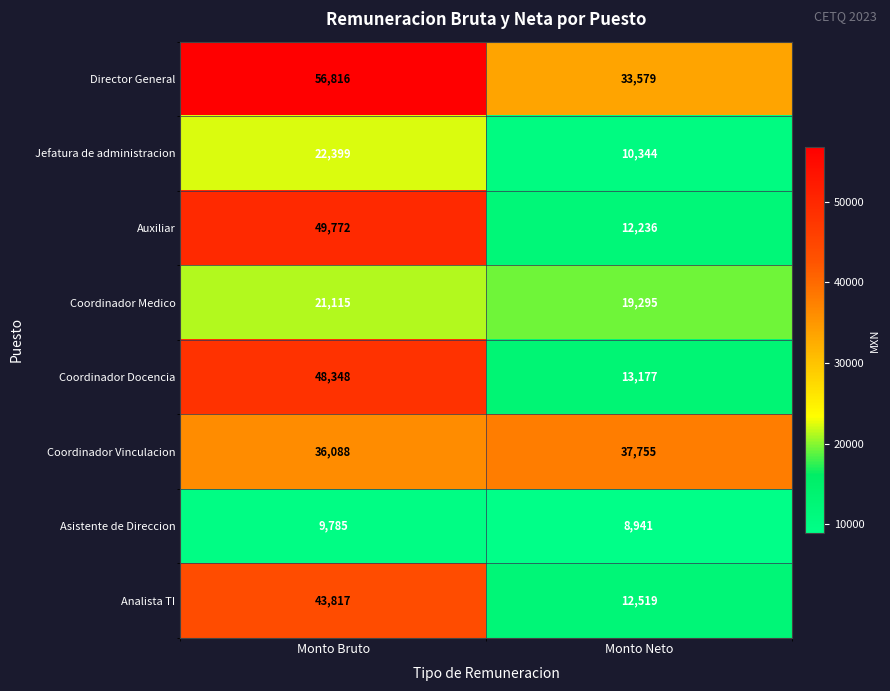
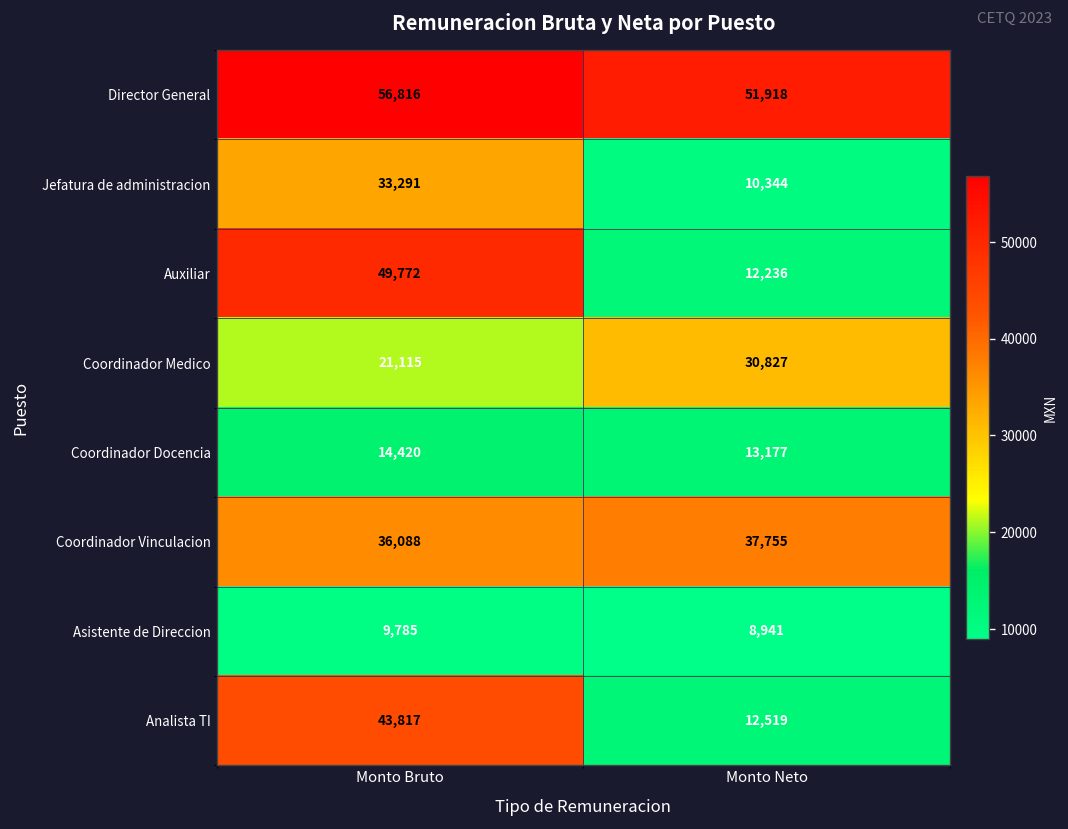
Director General, Monto Neto: 33,579 -> 51,918
Jefatura de administracion, Monto Bruto: 22,399 -> 33,291
Coordinador Medico, Monto Neto: 19,295 -> 30,827
Coordinador Docencia, Monto Bruto: 48,348 -> 14,420
